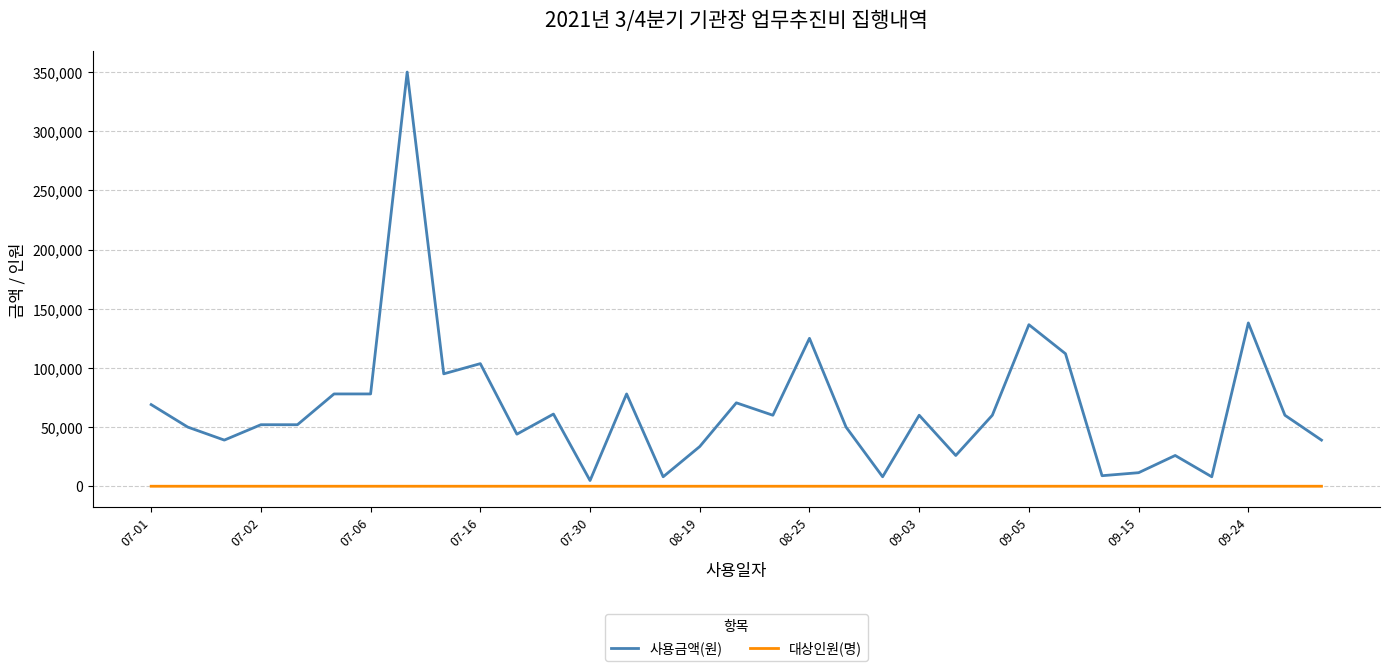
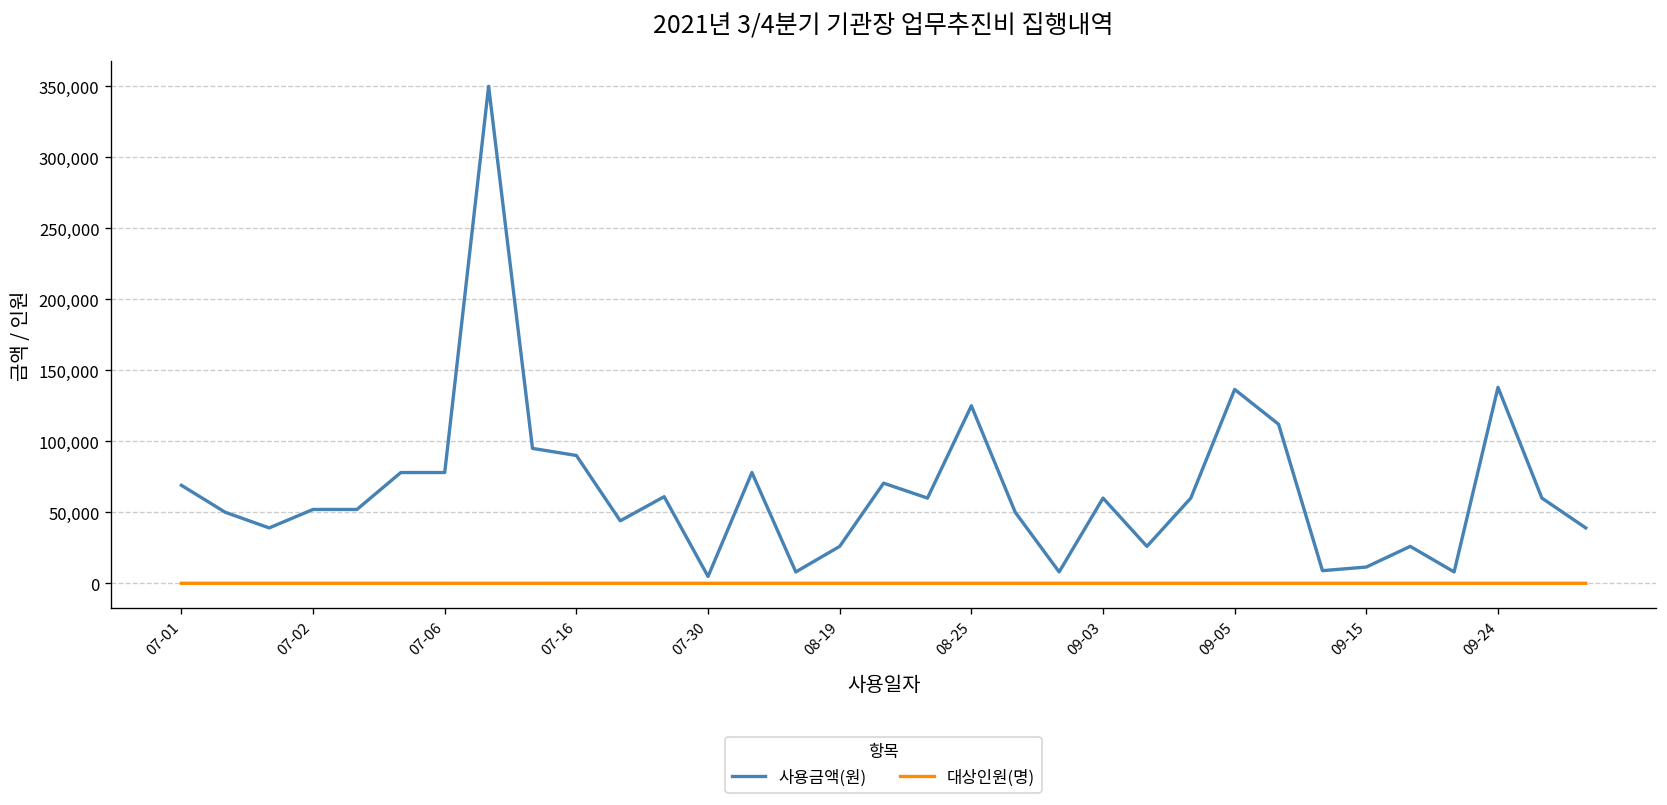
사용금액(원), 07-16: 104,000 -> 90,000
사용금액(원), 08-19: 34,000 -> 26,000
